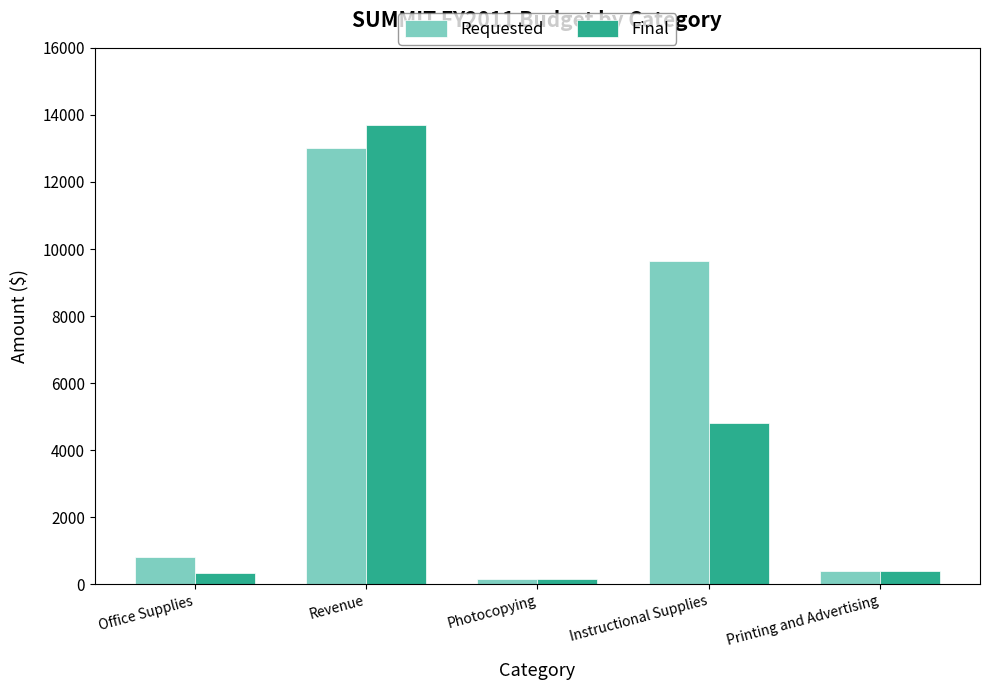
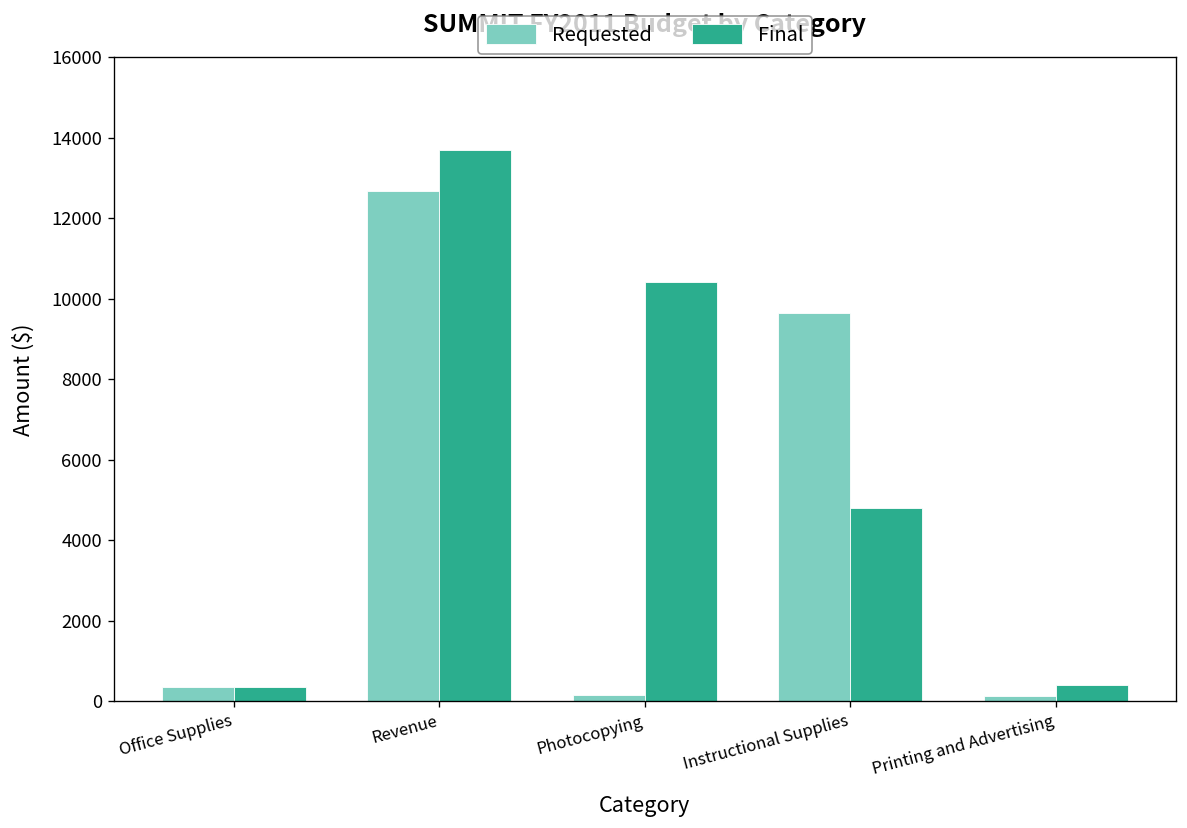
Requested, Office Supplies: 800 -> 400
Requested, Revenue: 13000 -> 12700
Final, Photocopying: 200 -> 10400
Requested, Printing and Advertising: 400 -> 100
